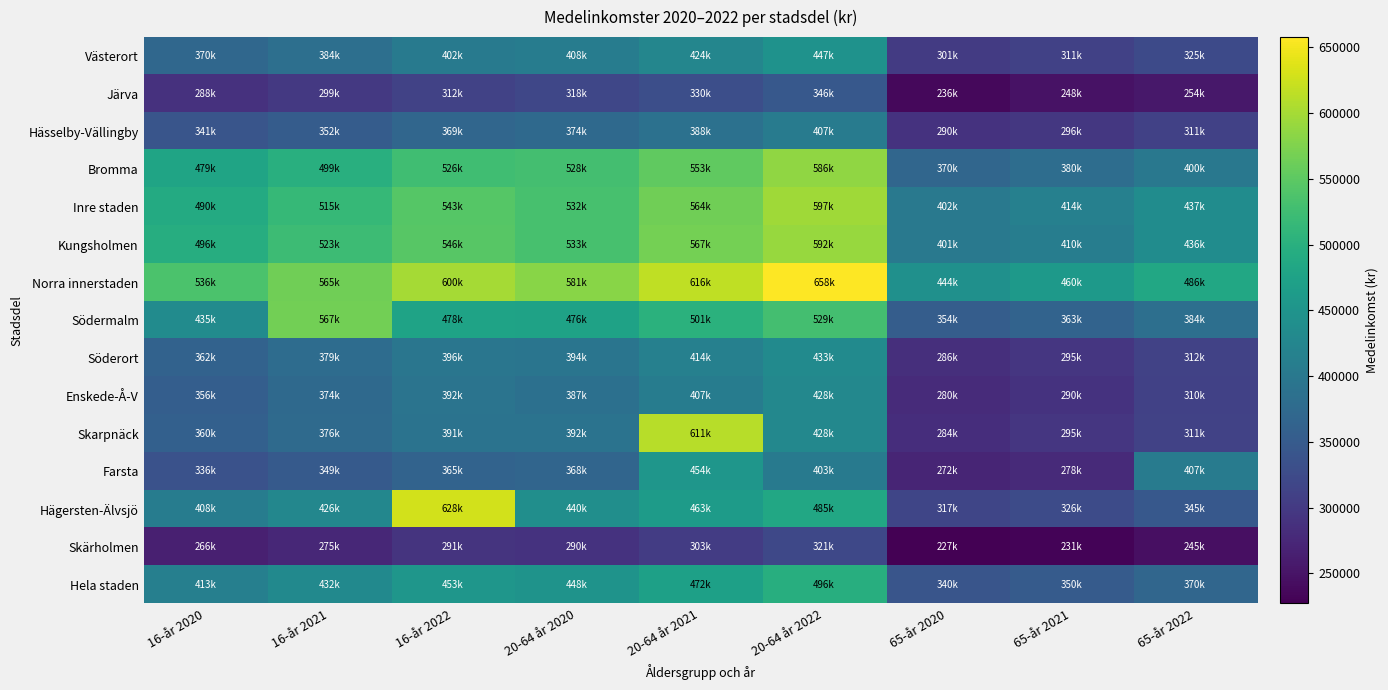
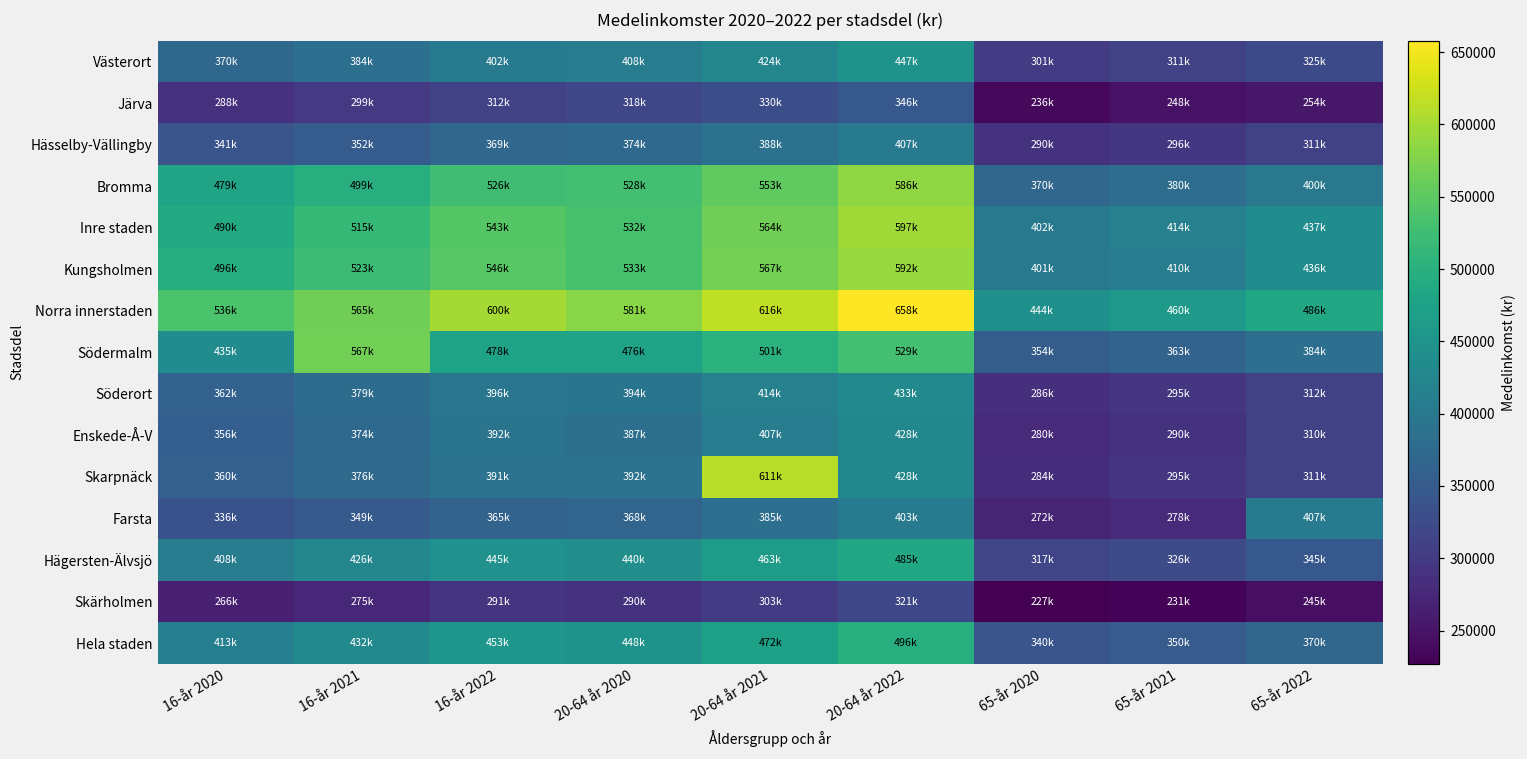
Farsta, 20-64 år 2021: 454k -> 385k
Hägersten-Älvsjö, 16-år 2022: 628k -> 445k
